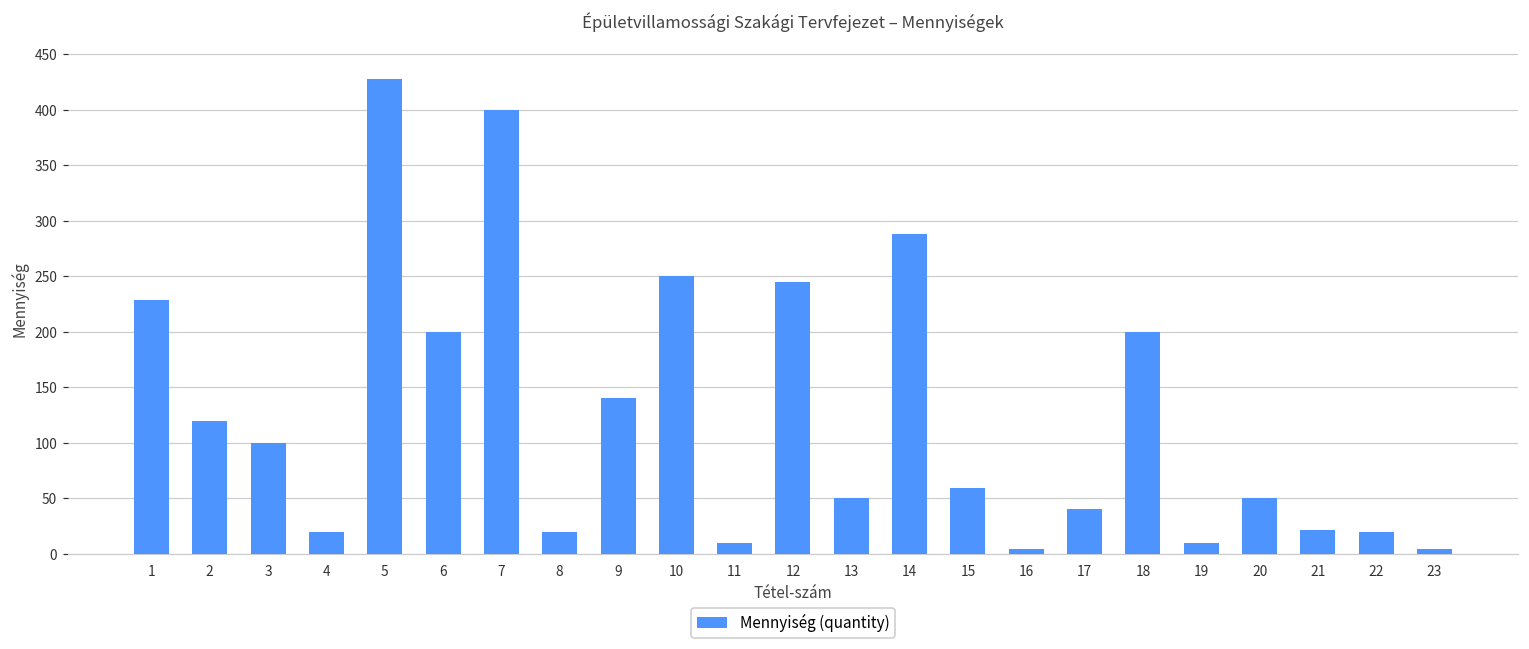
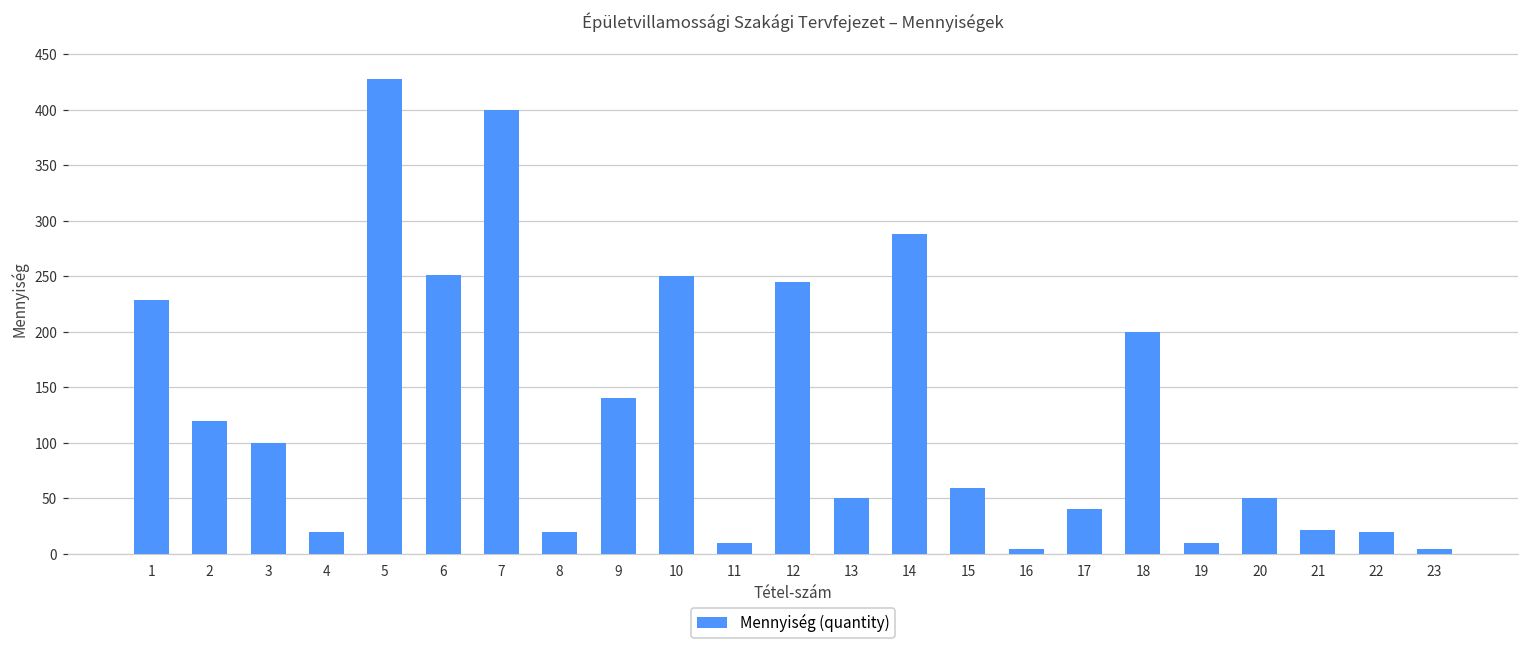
6: 200 -> 251
